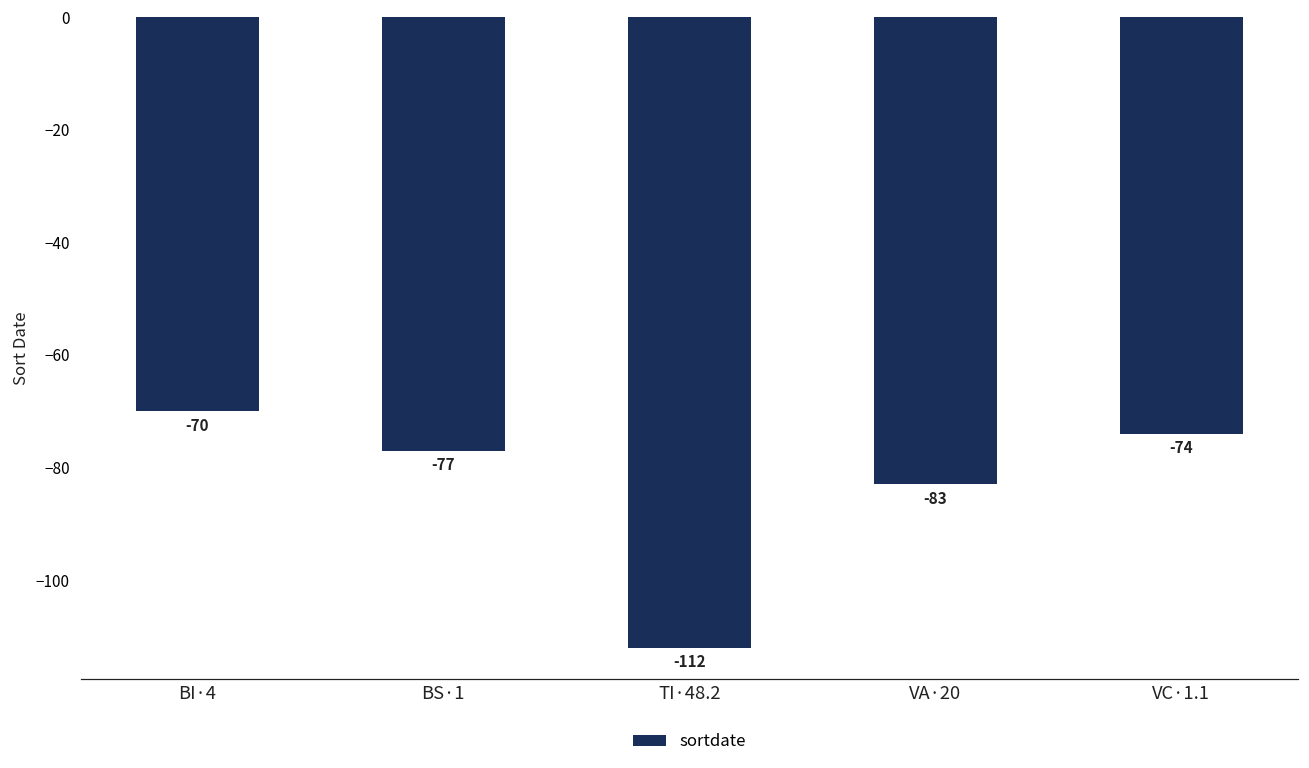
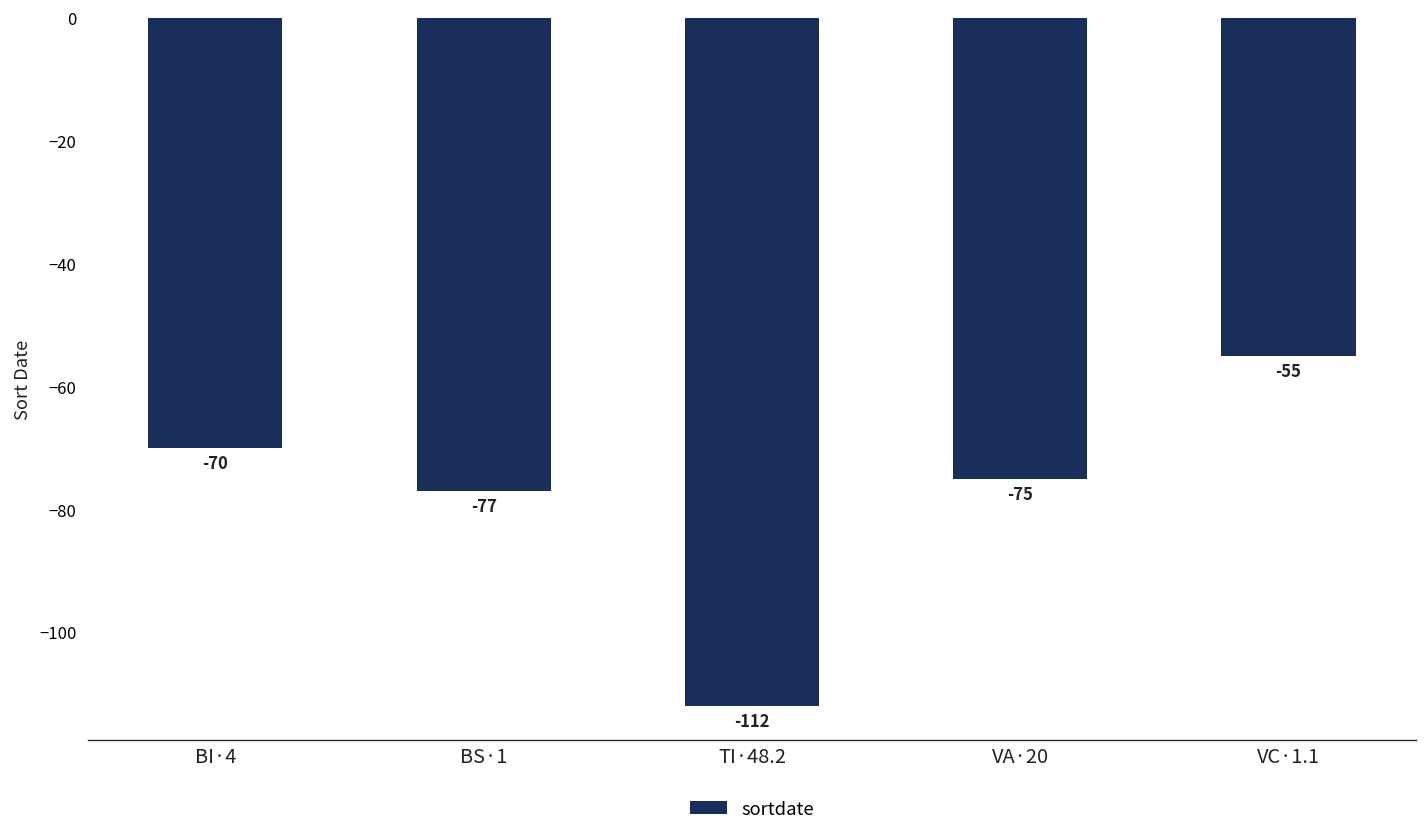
VA·20: -83 -> -75
VC·1.1: -74 -> -55
